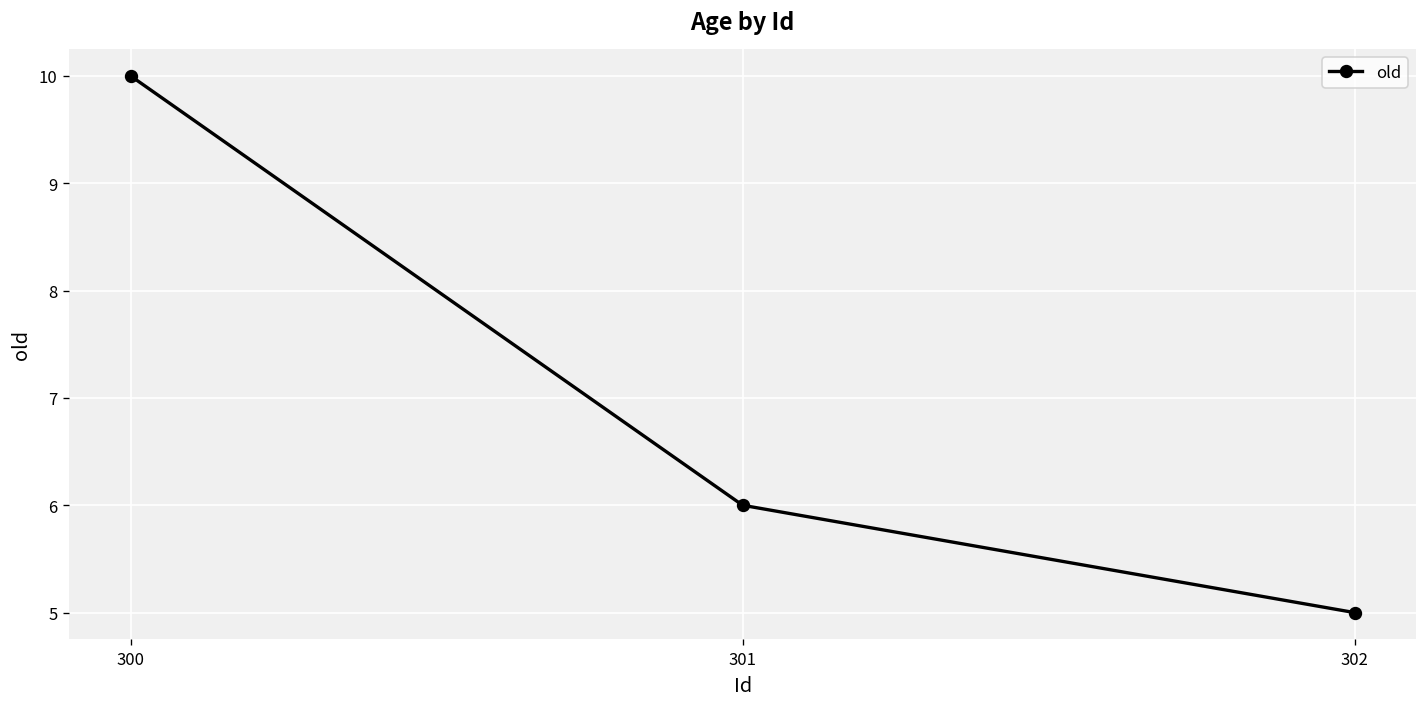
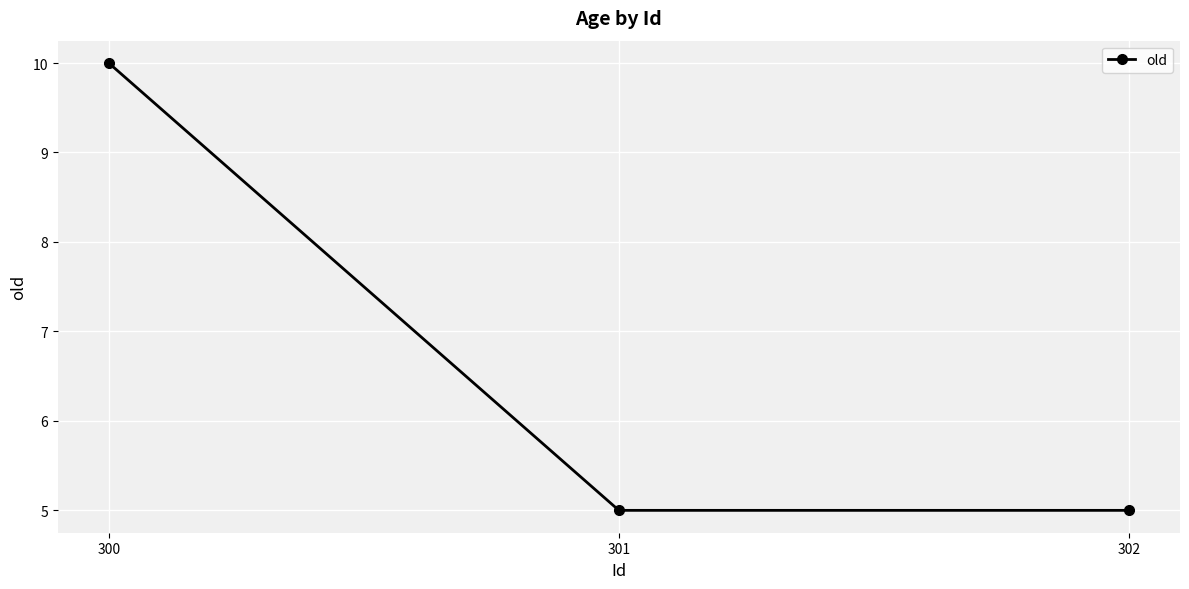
301: 6 -> 5
